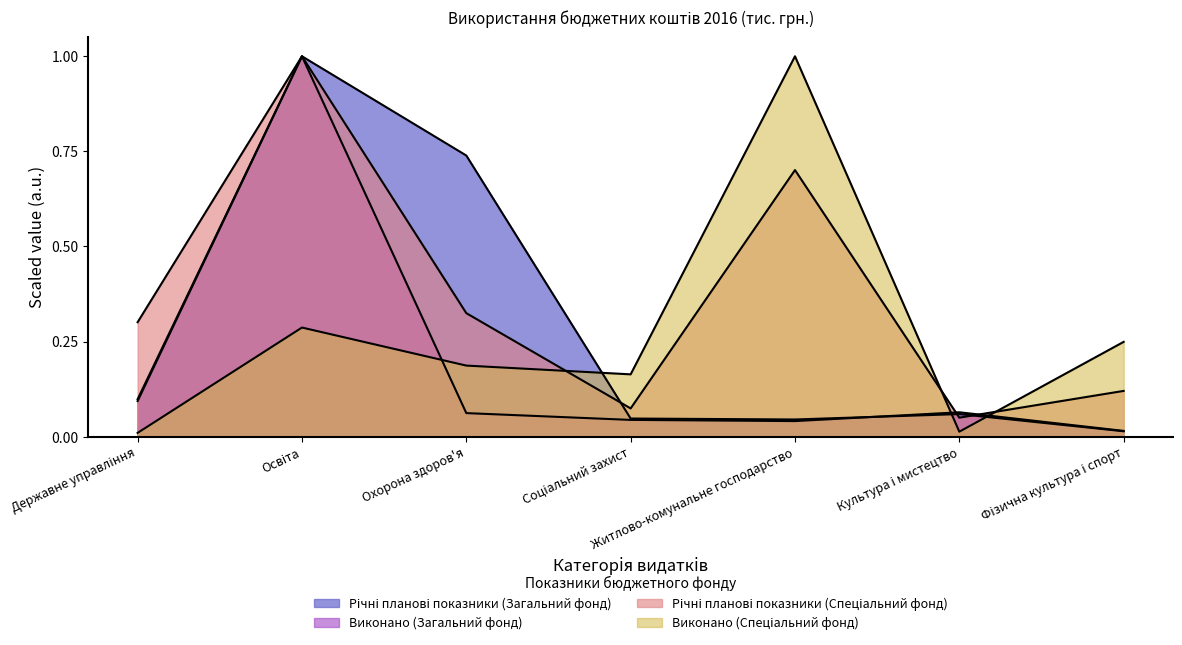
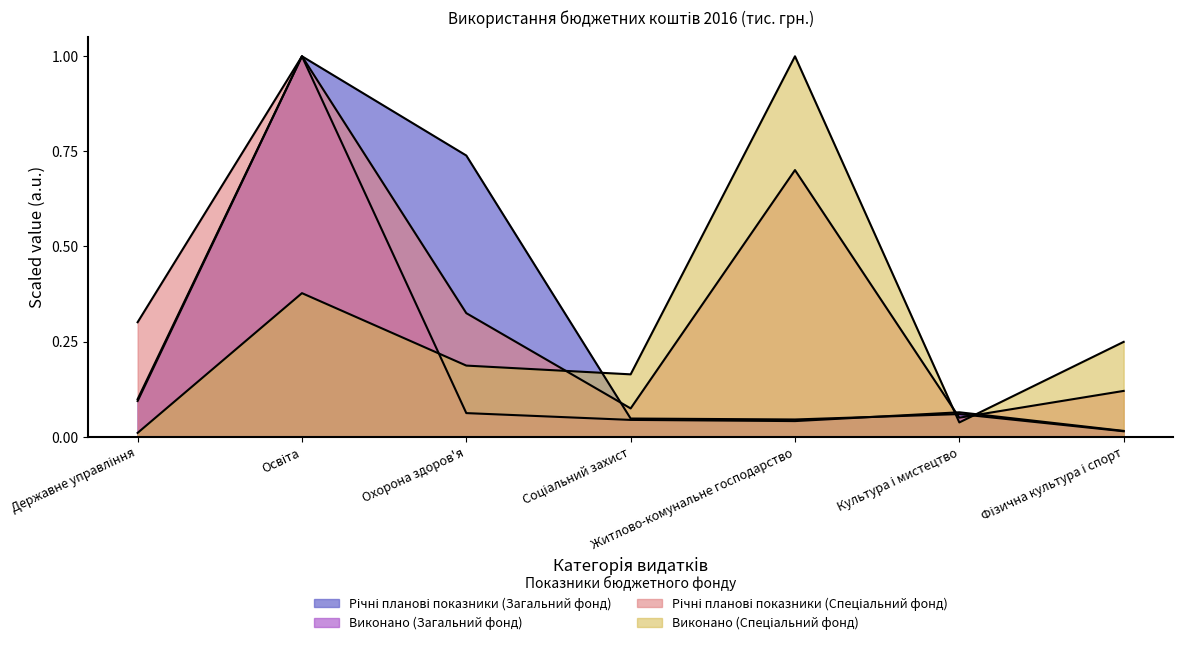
Виконано (Спеціальний фонд), Освіта: 0.29 -> 0.38
Виконано (Спеціальний фонд), Культура і мистецтво: 0.01 -> 0.04
